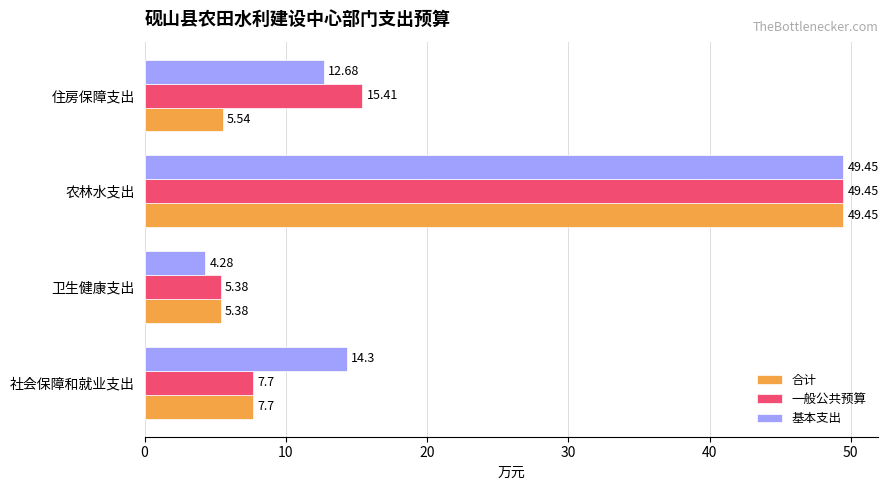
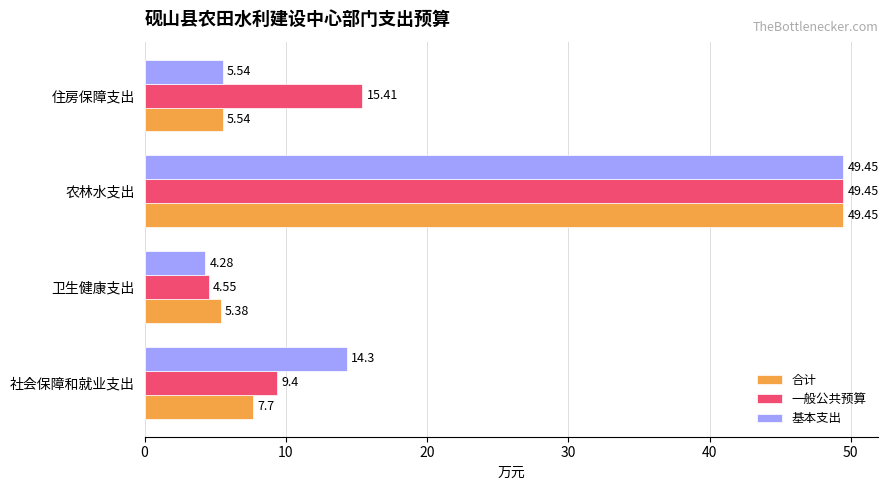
基本支出, 住房保障支出: 12.68 -> 5.54
一般公共预算, 卫生健康支出: 5.38 -> 4.55
一般公共预算, 社会保障和就业支出: 7.7 -> 9.4
